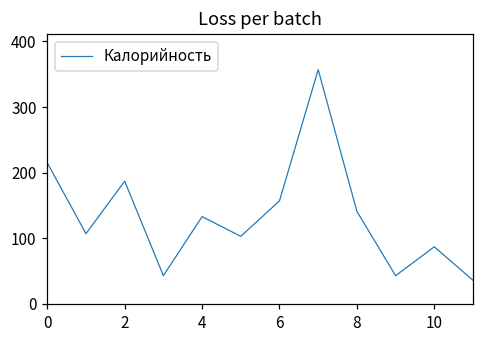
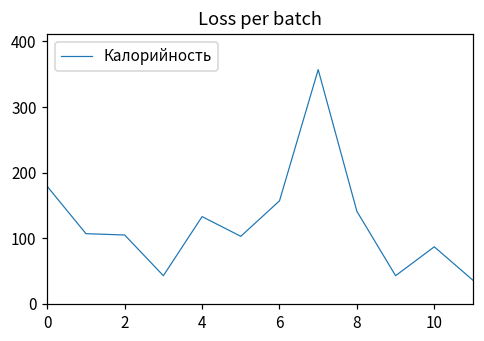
0: 220 -> 180
2: 190 -> 110
